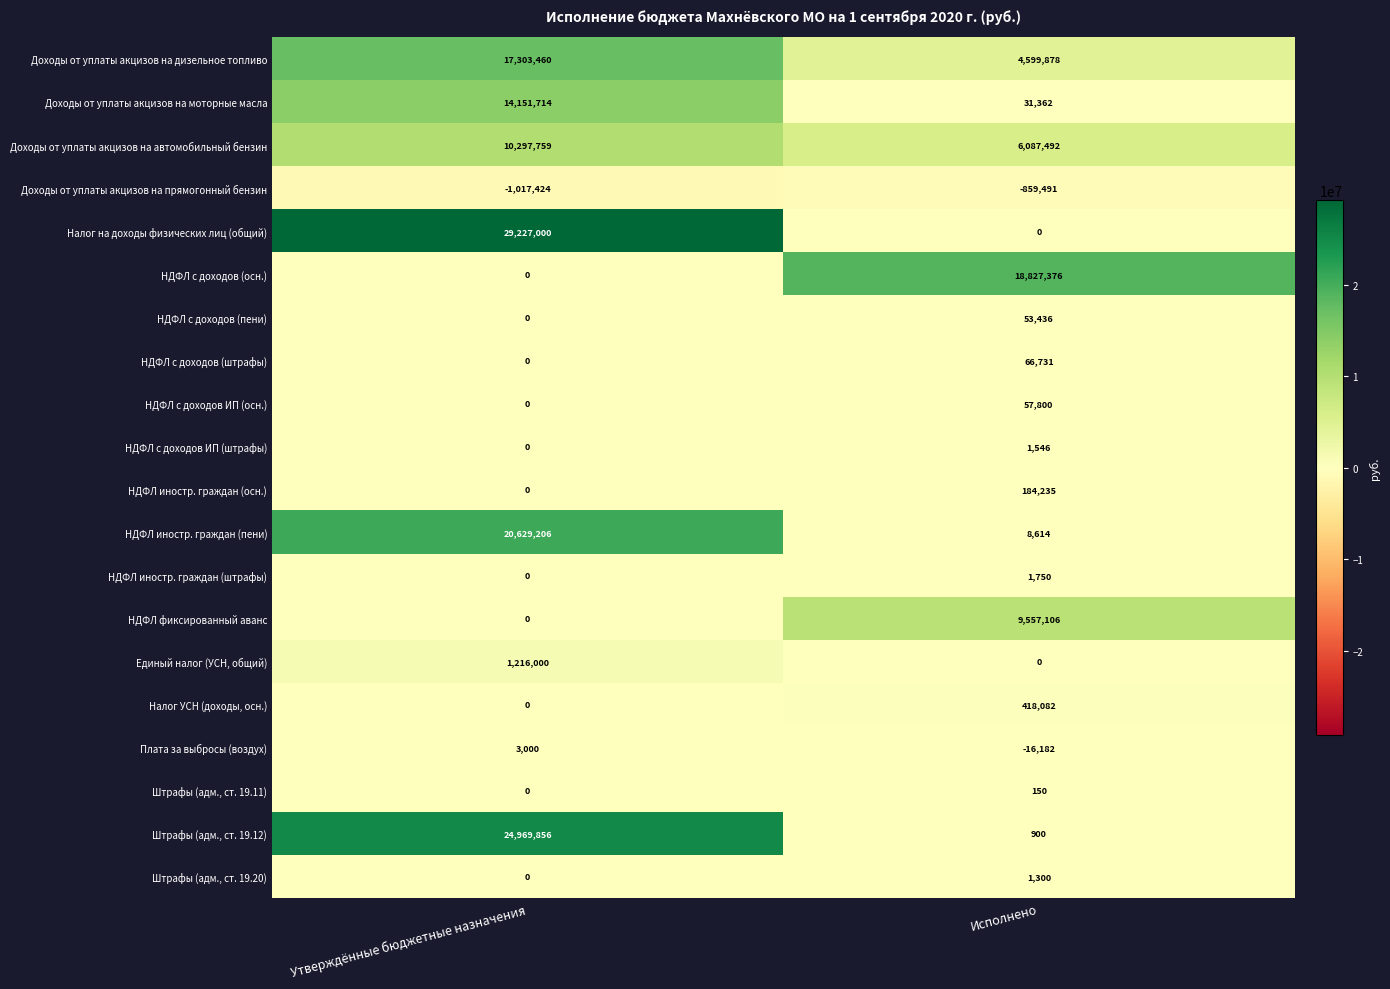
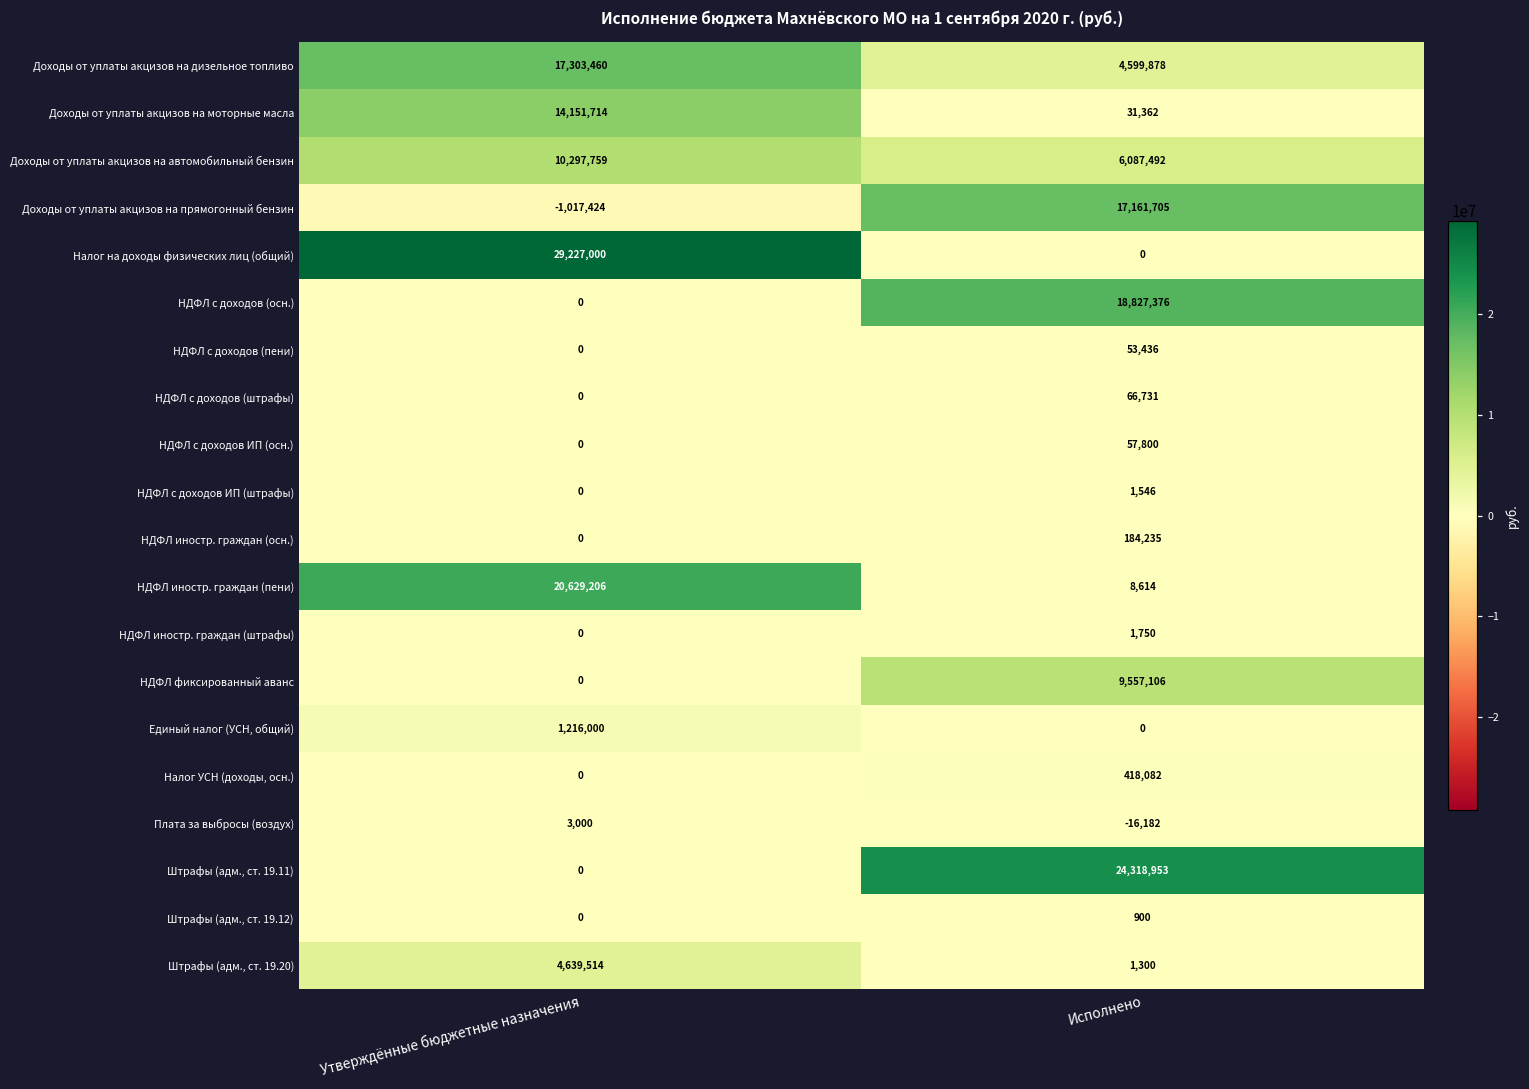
Доходы от уплаты акцизов на прямогонный бензин, Исполнено: -859,491 -> 17,161,705
Штрафы (адм., ст. 19.11), Исполнено: 150 -> 24,318,953
Штрафы (адм., ст. 19.12), Утверждённые бюджетные назначения: 24,969,856 -> 0
Штрафы (адм., ст. 19.20), Утверждённые бюджетные назначения: 0 -> 4,639,514
